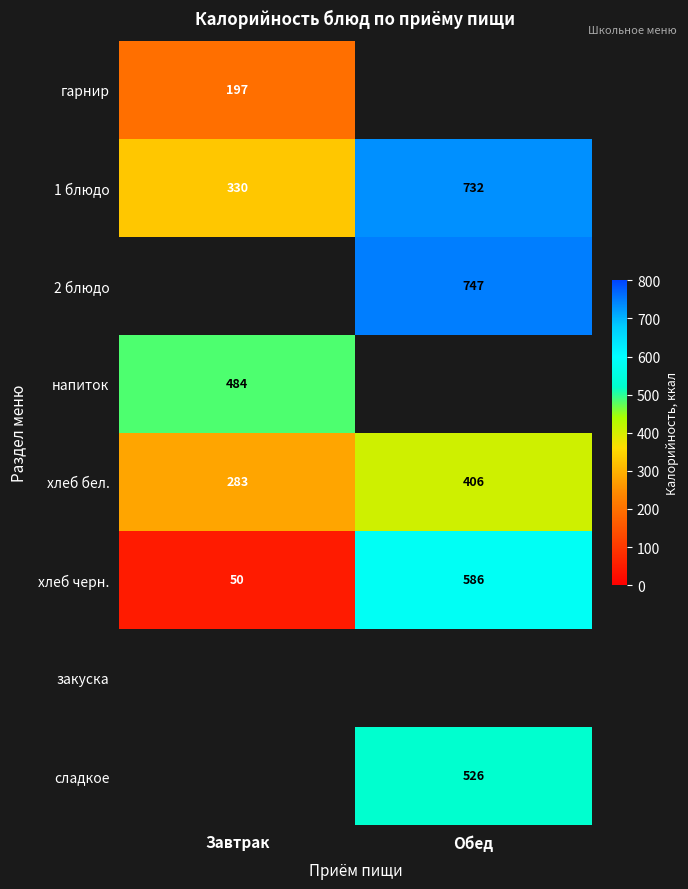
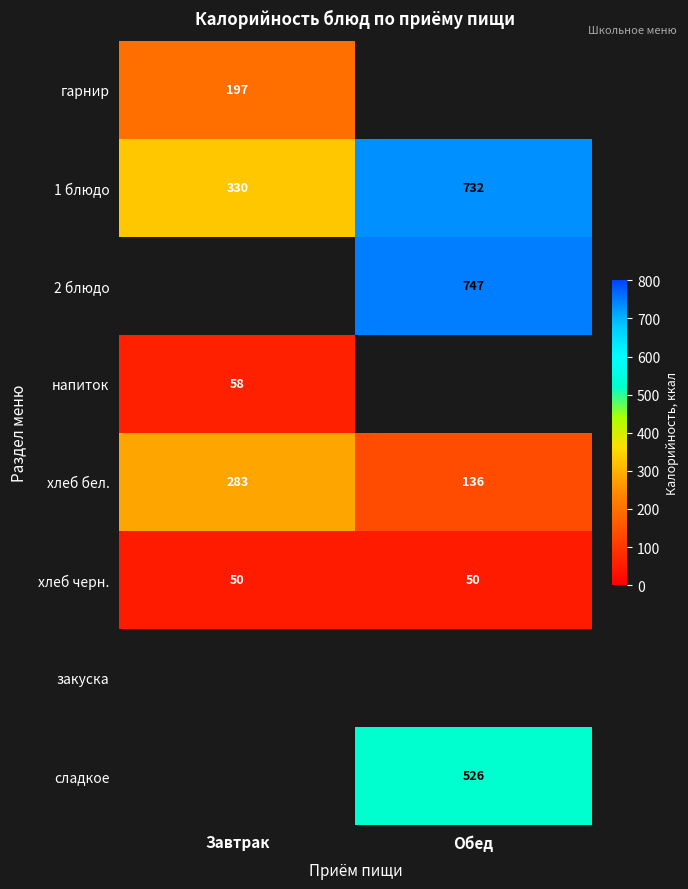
напиток, Завтрак: 484 -> 58
хлеб бел., Обед: 406 -> 136
хлеб черн., Обед: 586 -> 50
